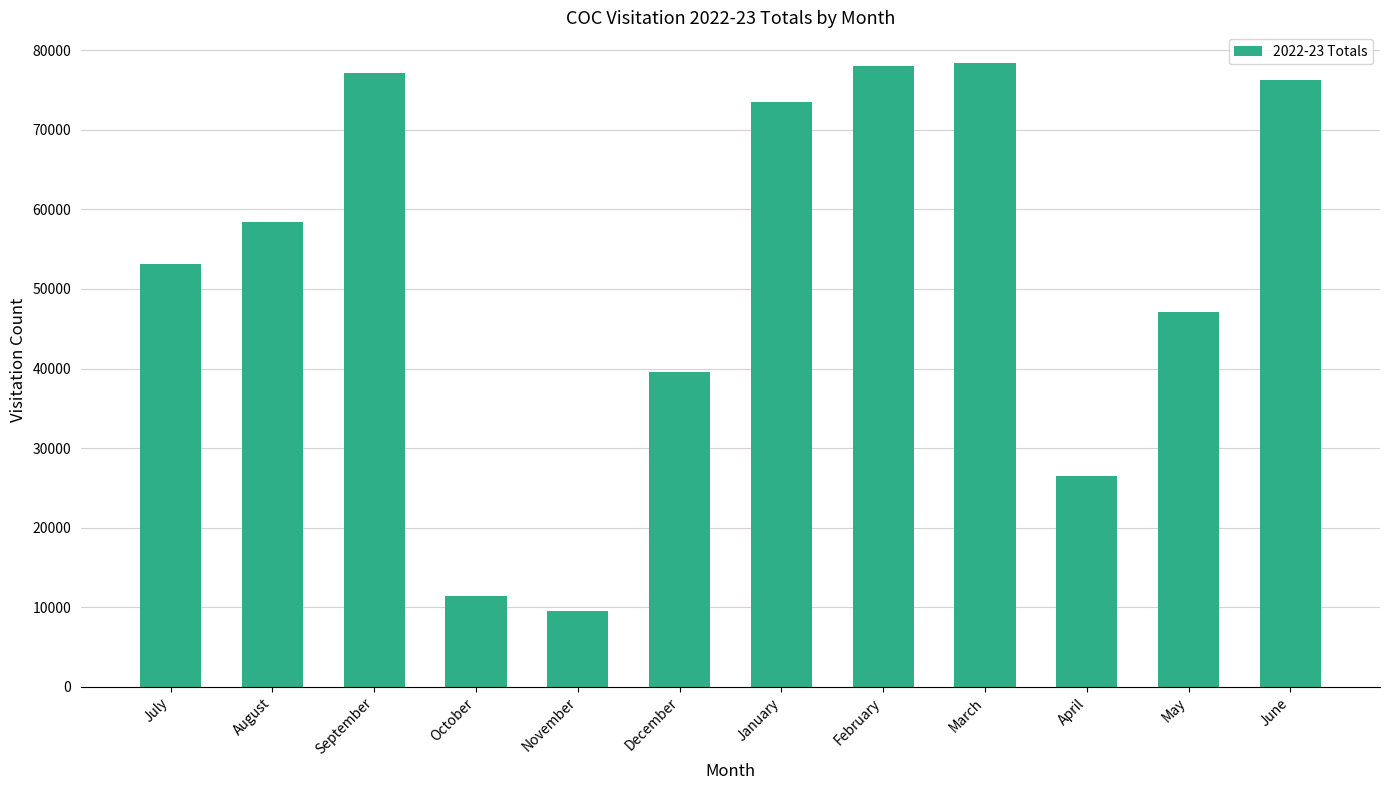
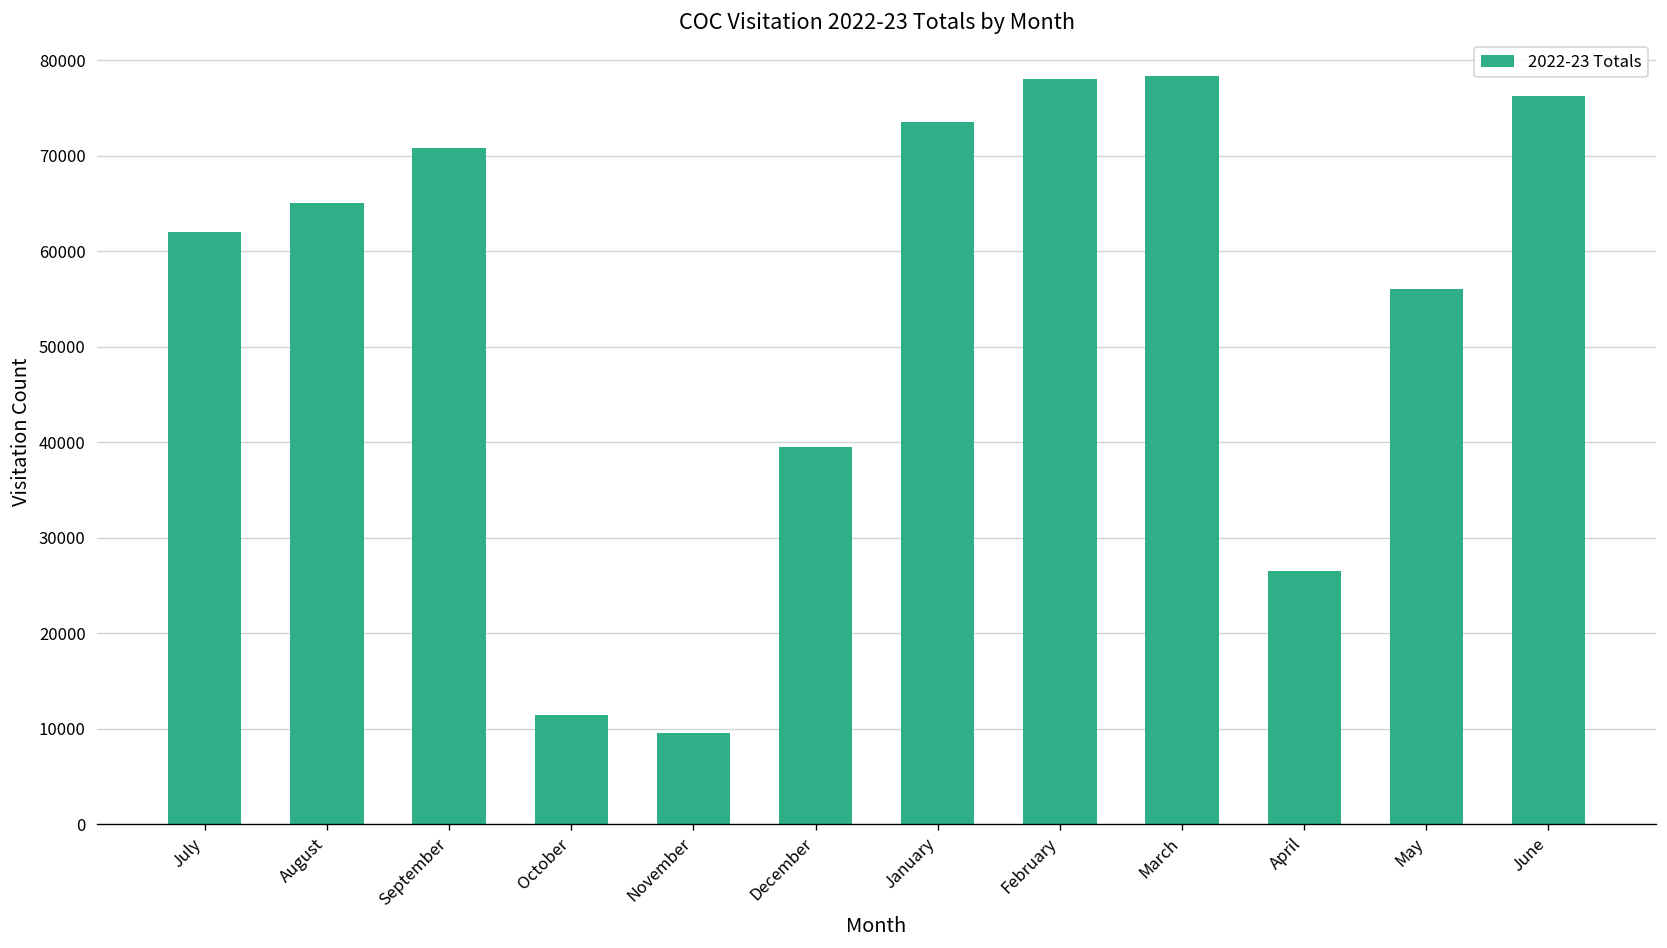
July: 53000 -> 62000
August: 58000 -> 65000
September: 77000 -> 71000
May: 47000 -> 56000
